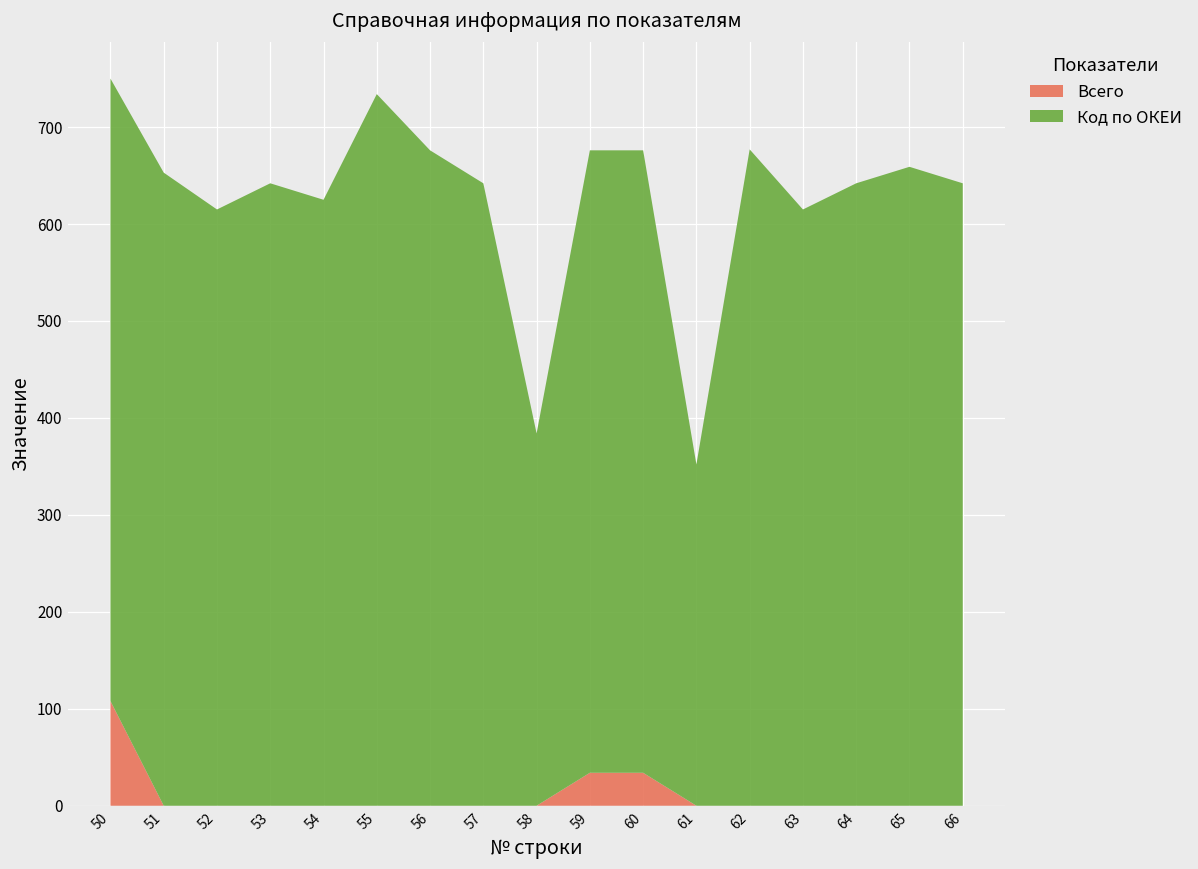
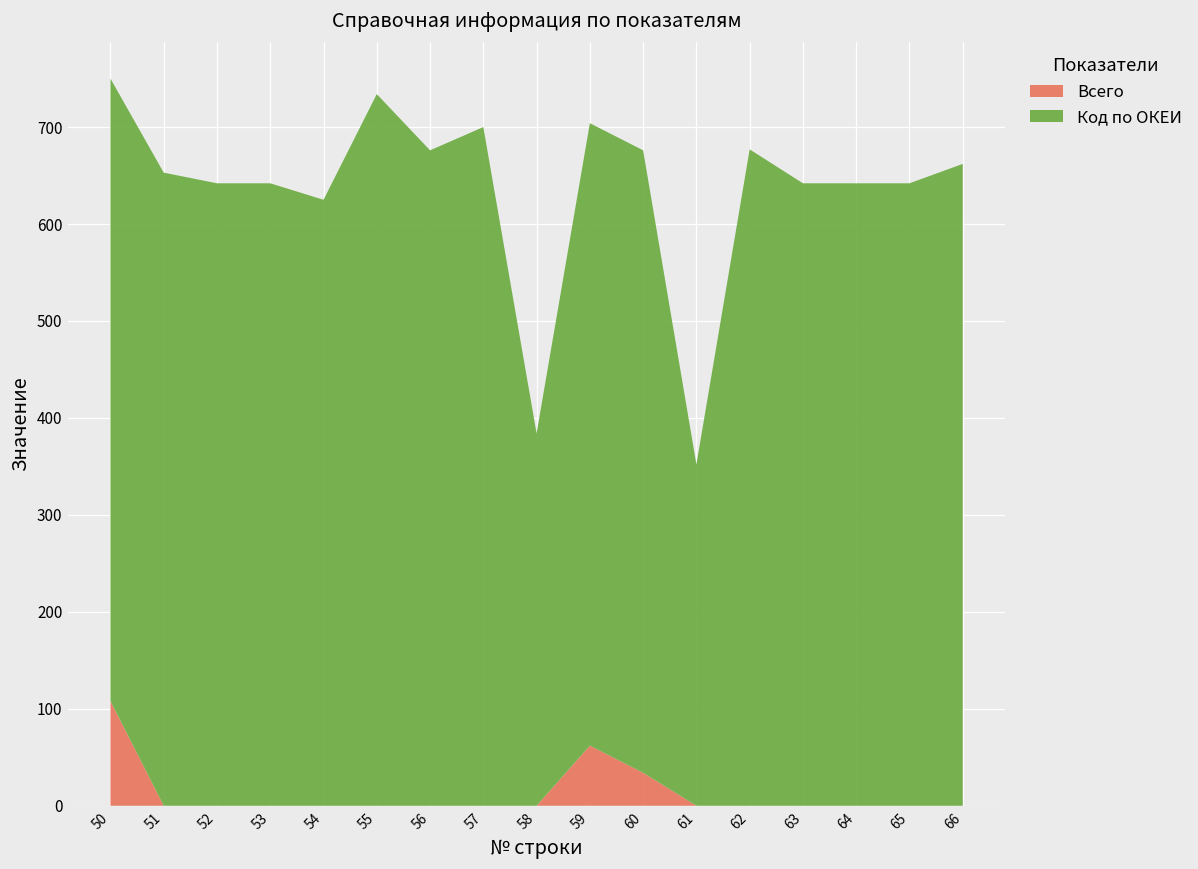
Код по ОКЕИ, 52: 620 -> 640
Код по ОКЕИ, 57: 640 -> 700
Всего, 59: 30 -> 60
Код по ОКЕИ, 63: 620 -> 640
Код по ОКЕИ, 65: 660 -> 640
Код по ОКЕИ, 66: 640 -> 660
